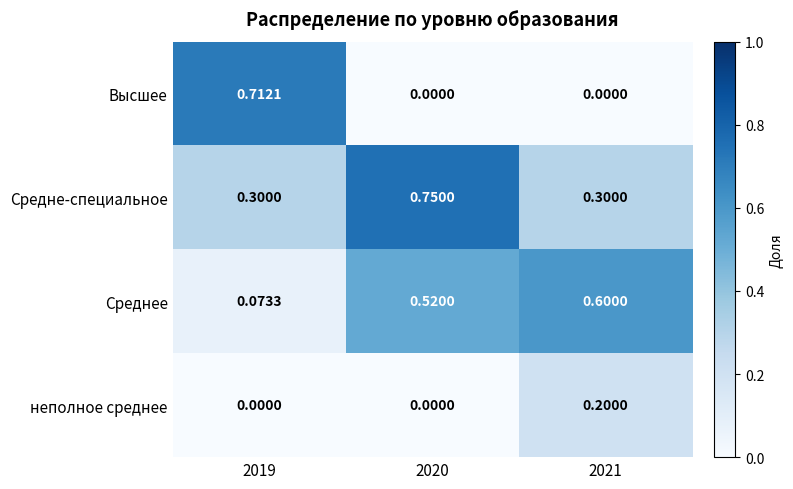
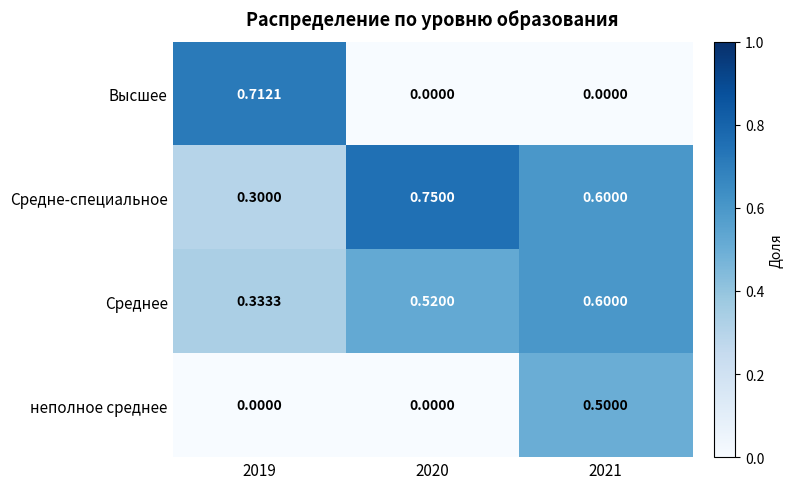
Средне-специальное, 2021: 0.3000 -> 0.6000
Среднее, 2019: 0.0733 -> 0.3333
неполное среднее, 2021: 0.2000 -> 0.5000
